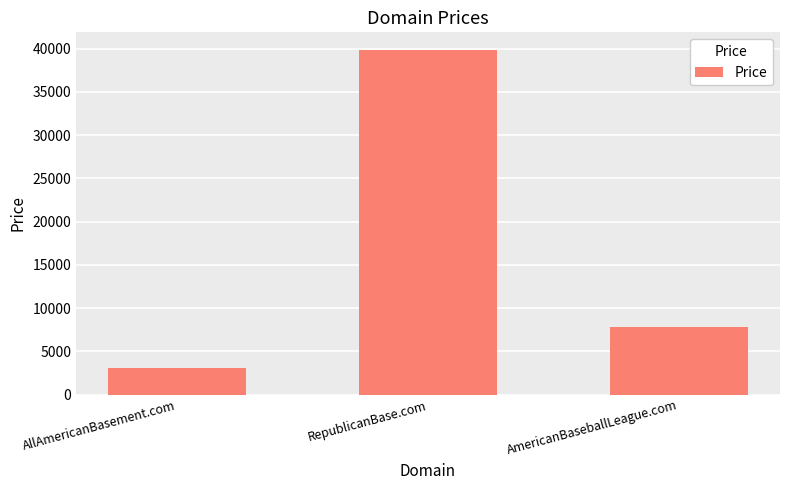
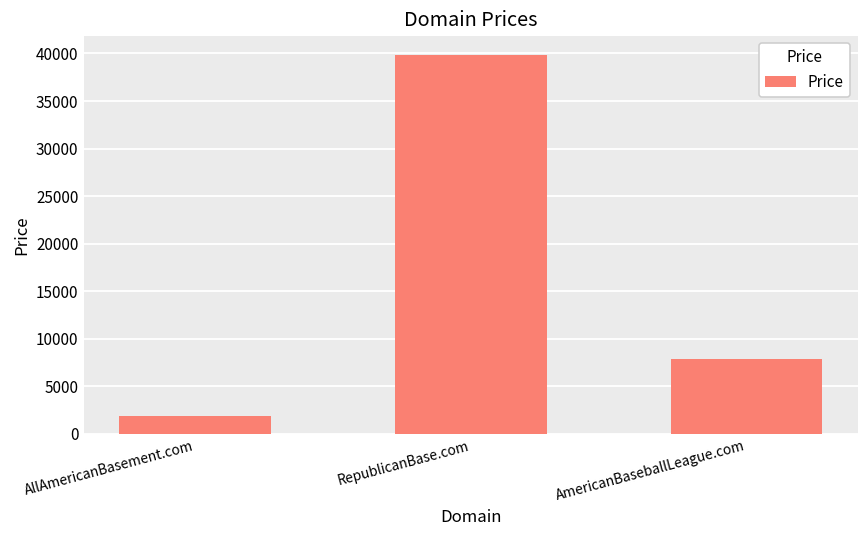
AllAmericanBasement.com: 3000 -> 2000
